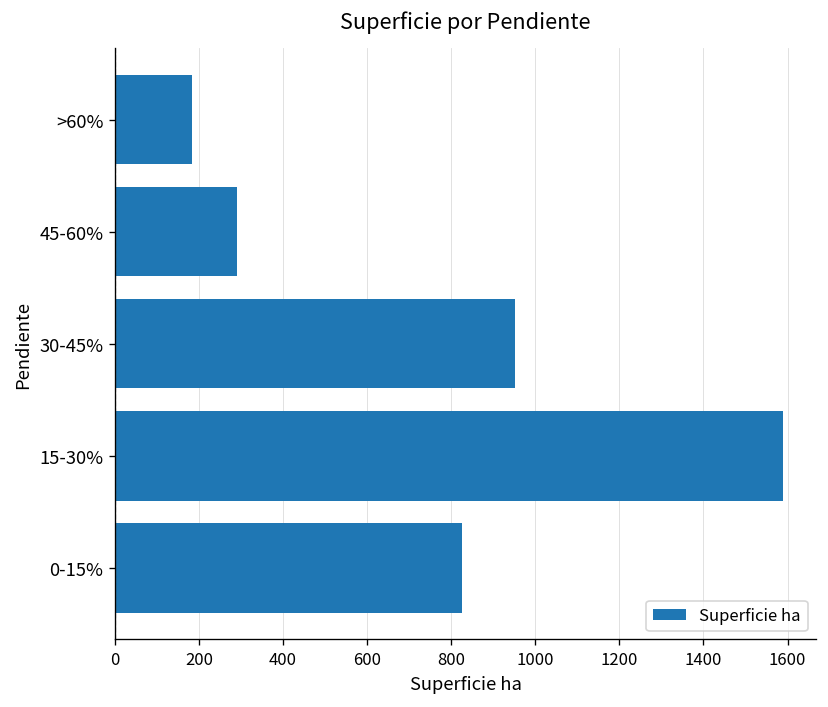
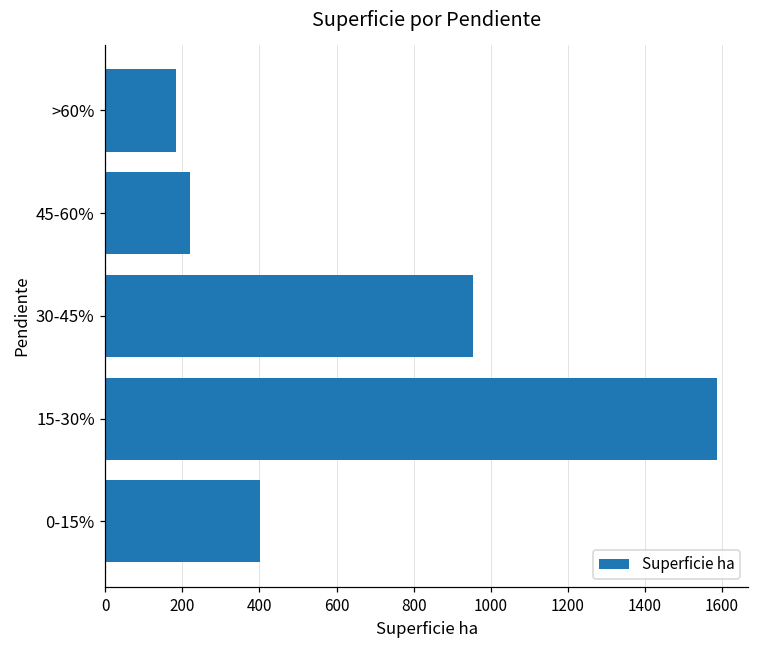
45-60%: 290 -> 220
0-15%: 820 -> 400
